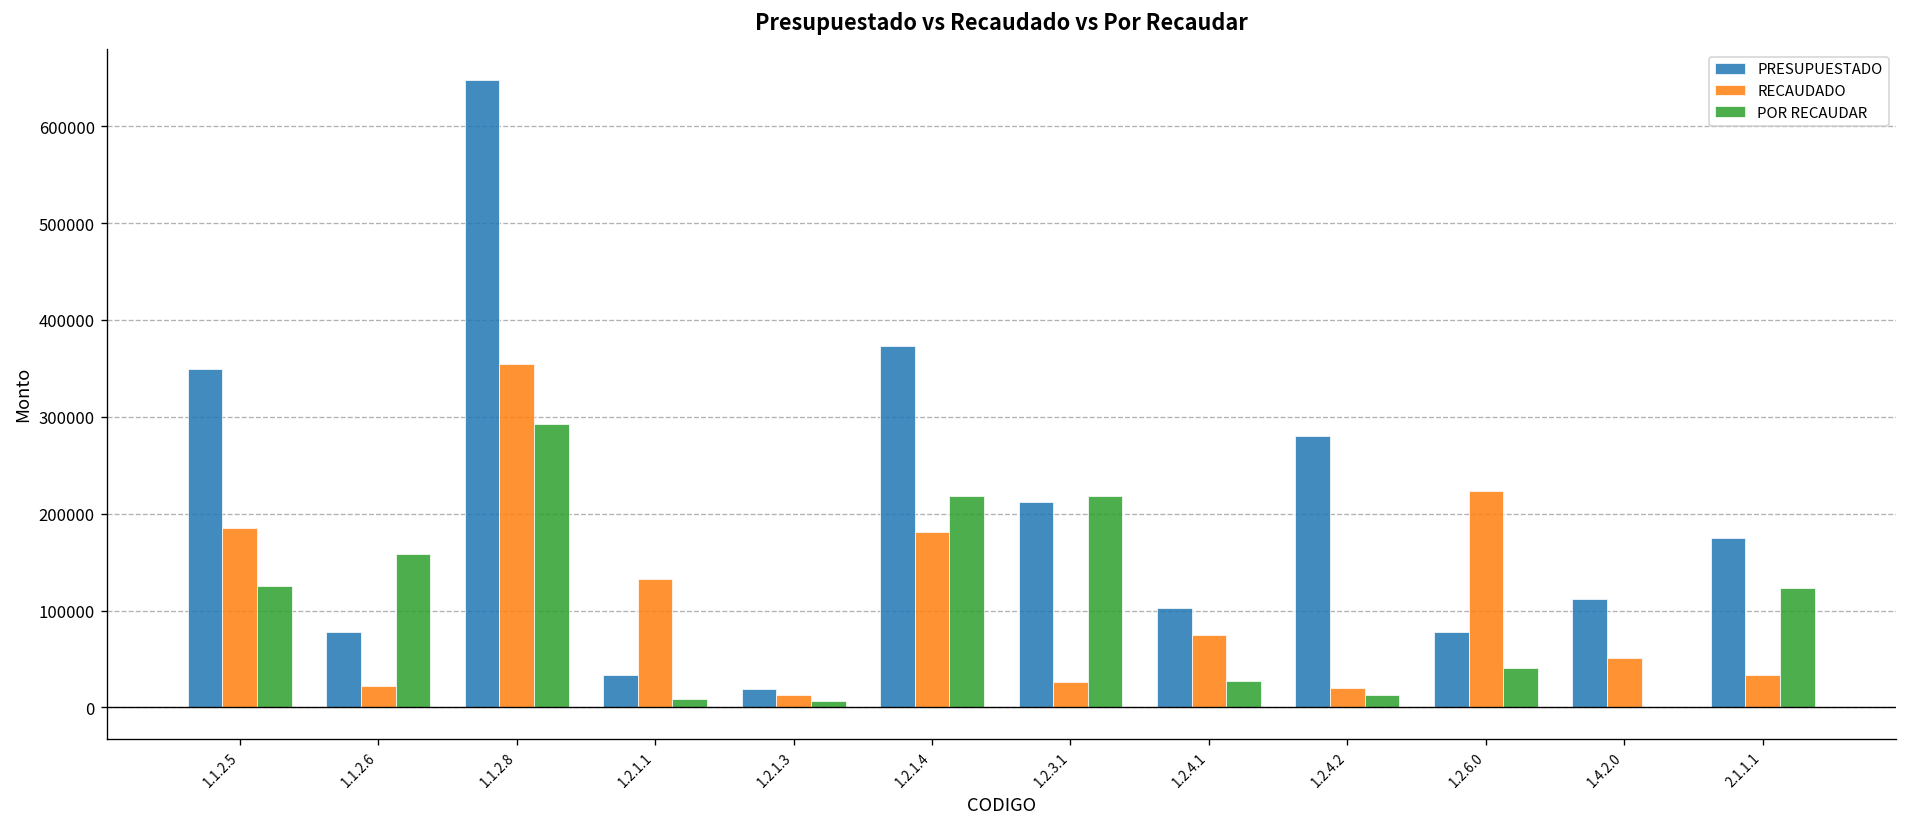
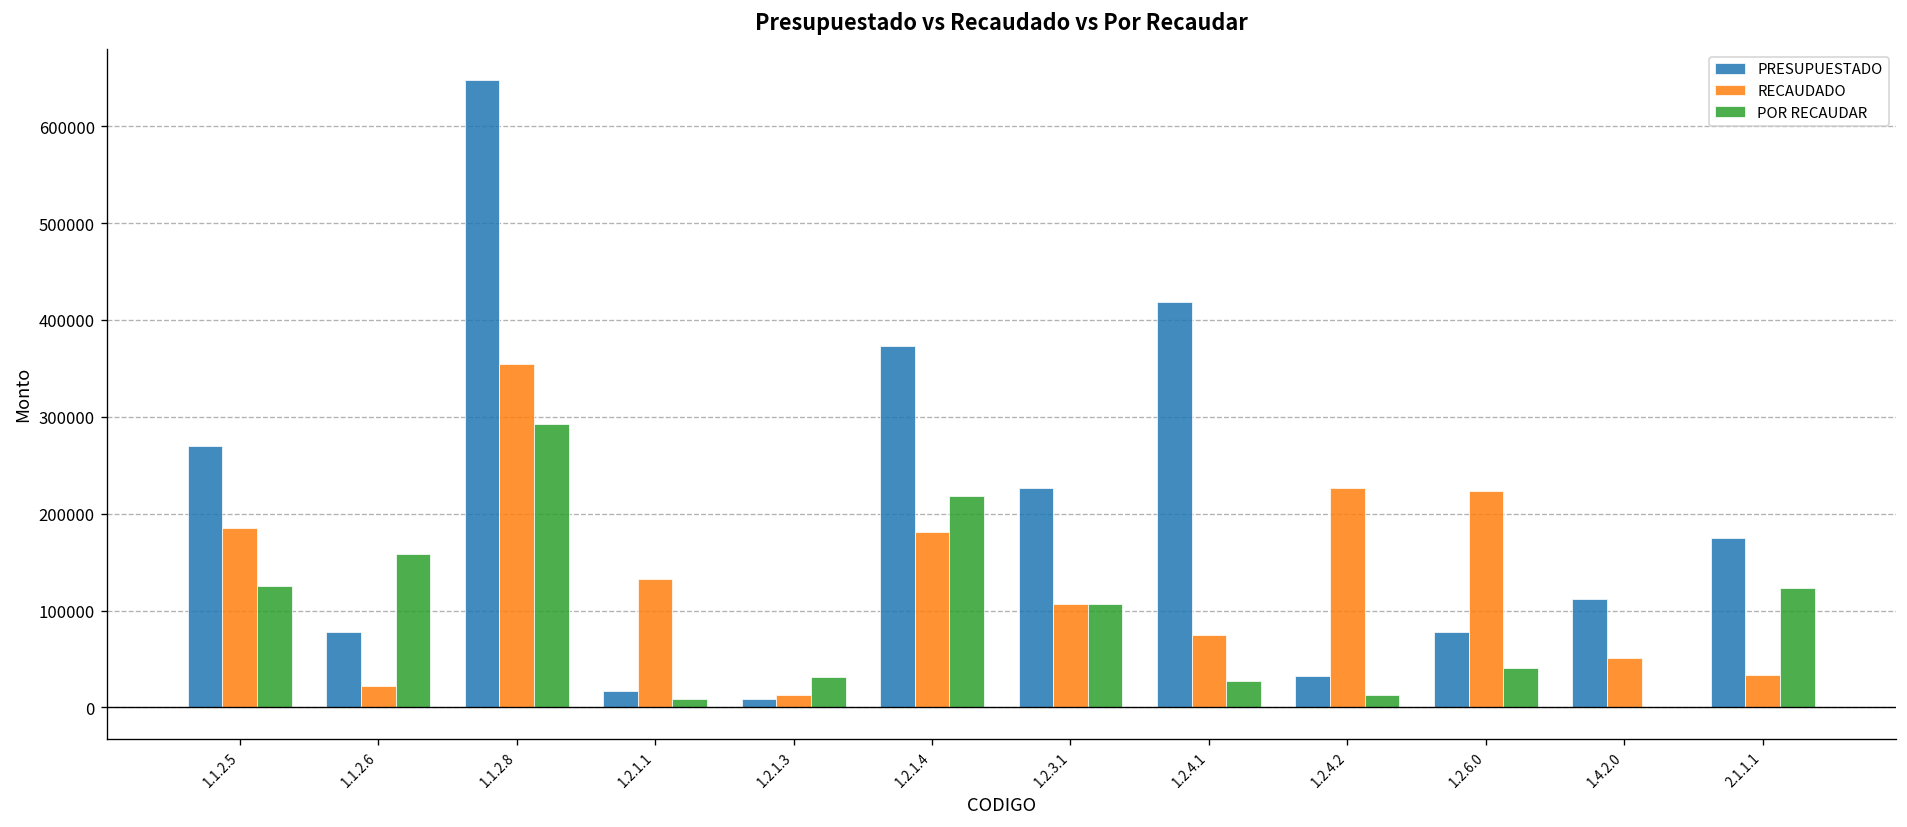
PRESUPUESTADO, 1.1.2.5: 350000 -> 270000
PRESUPUESTADO, 1.2.1.1: 30000 -> 20000
PRESUPUESTADO, 1.2.1.3: 20000 -> 10000
POR RECAUDAR, 1.2.1.3: 10000 -> 30000
PRESUPUESTADO, 1.2.3.1: 210000 -> 230000
RECAUDADO, 1.2.3.1: 30000 -> 110000
POR RECAUDAR, 1.2.3.1: 220000 -> 110000
PRESUPUESTADO, 1.2.4.1: 100000 -> 420000
PRESUPUESTADO, 1.2.4.2: 280000 -> 30000
RECAUDADO, 1.2.4.2: 20000 -> 230000
